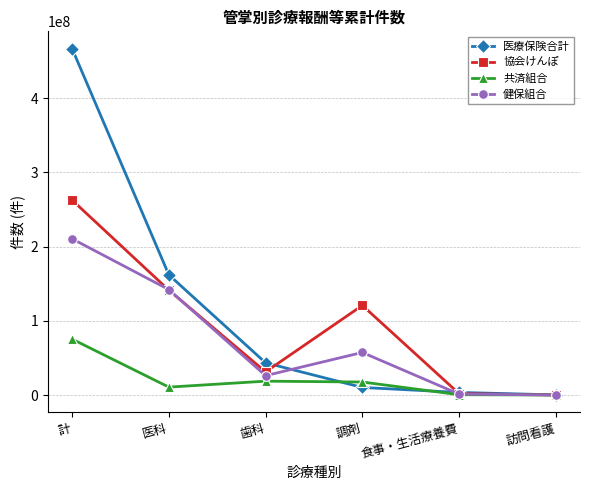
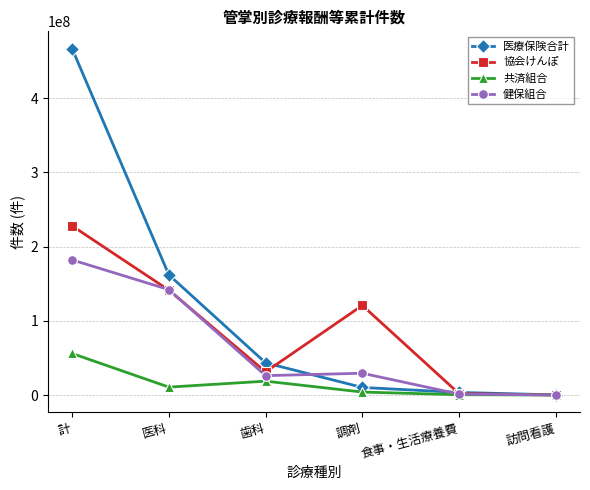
協会けんぽ, 計: 260000000 -> 230000000
共済組合, 計: 80000000 -> 60000000
健保組合, 計: 210000000 -> 180000000
共済組合, 調剤: 20000000 -> 0
健保組合, 調剤: 60000000 -> 30000000
